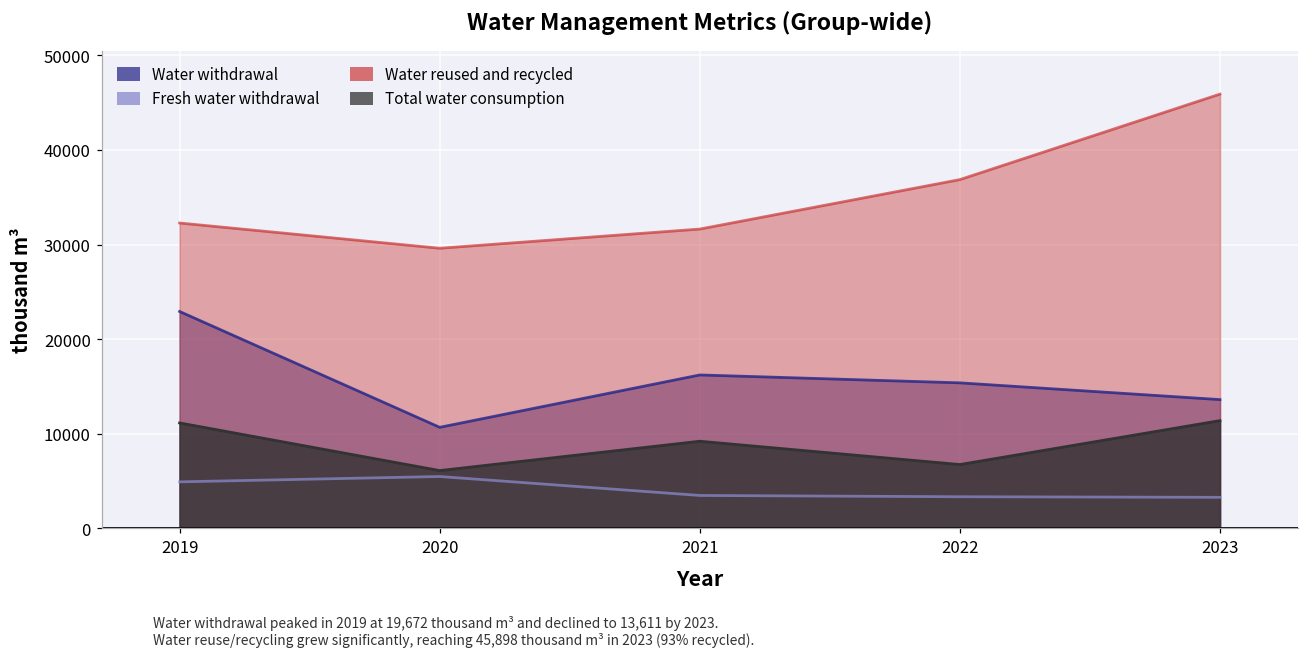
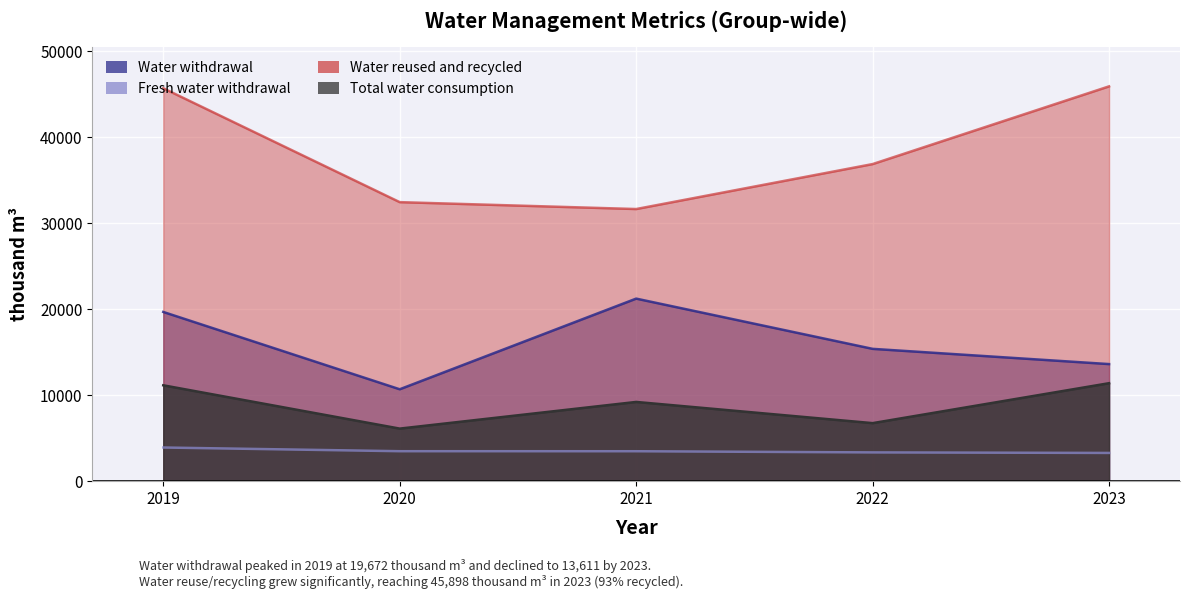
Water withdrawal, 2019: 23000 -> 20000
Fresh water withdrawal, 2019: 5000 -> 4000
Water reused and recycled, 2019: 32000 -> 46000
Fresh water withdrawal, 2020: 5000 -> 3000
Water reused and recycled, 2020: 30000 -> 32000
Water withdrawal, 2021: 16000 -> 21000
